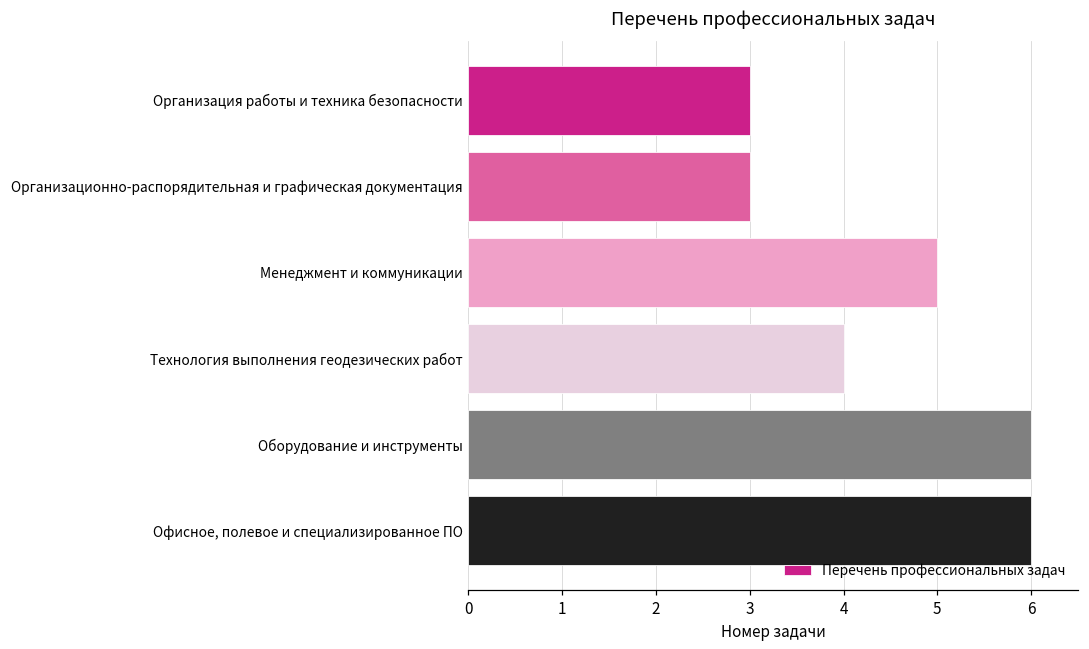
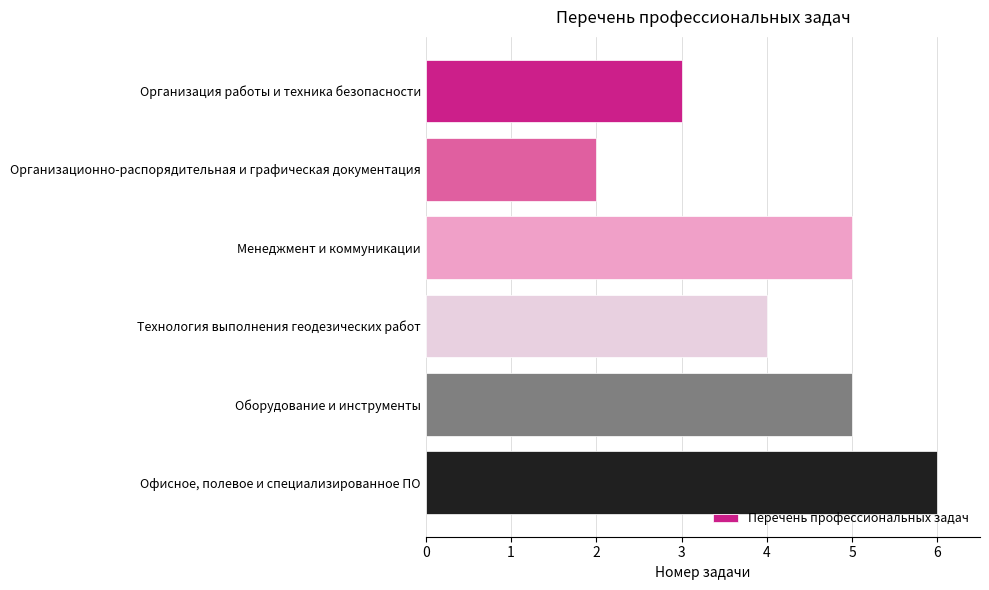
Организационно-распорядительная и графическая документация: 3 -> 2
Оборудование и инструменты: 6 -> 5
